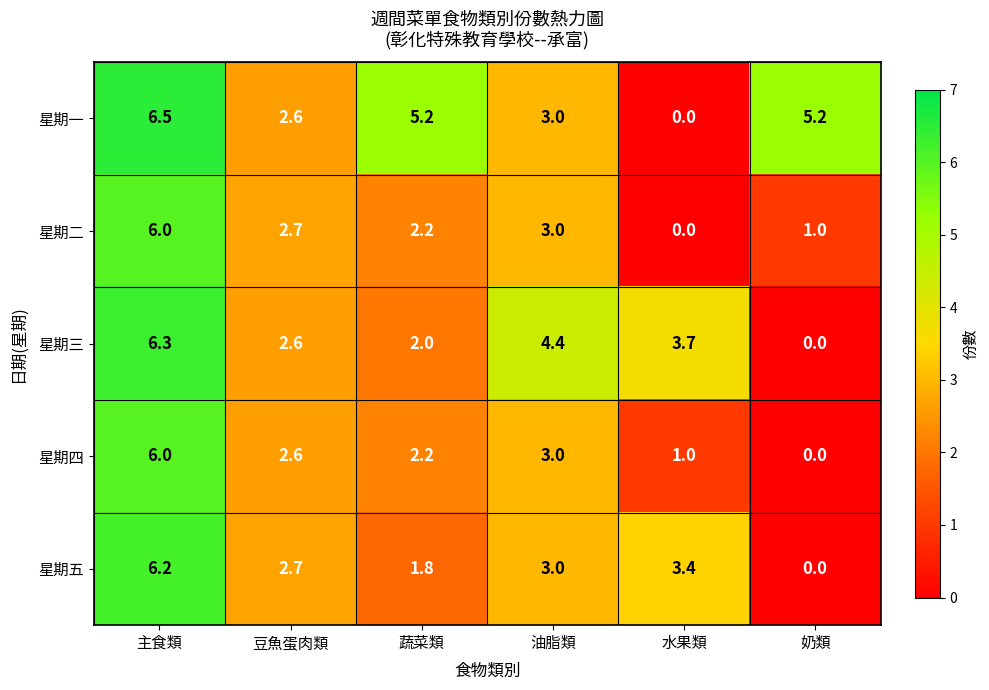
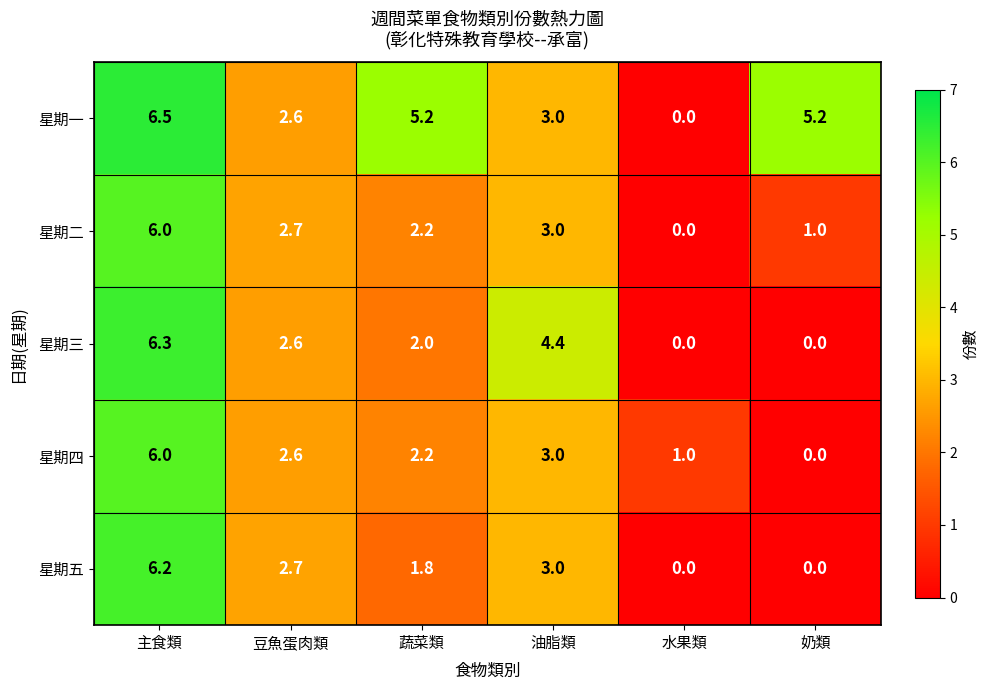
星期三, 水果類: 3.7 -> 0.0
星期五, 水果類: 3.4 -> 0.0
